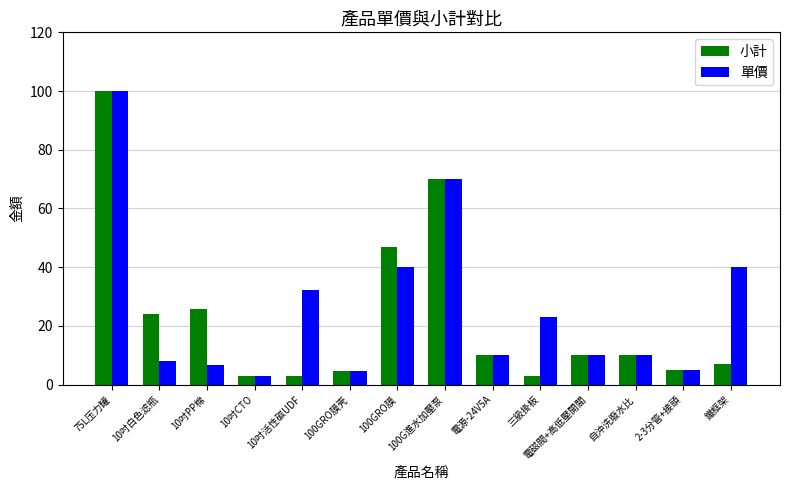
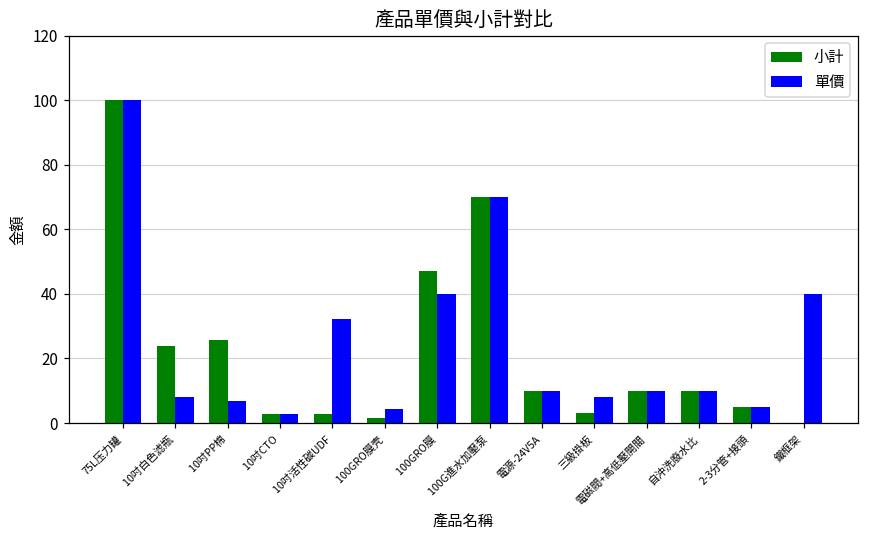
小計, 100GRO膜壳: 5 -> 2
單價, 三級掛板: 23 -> 8
小計, 鐵框架: 7 -> 0
